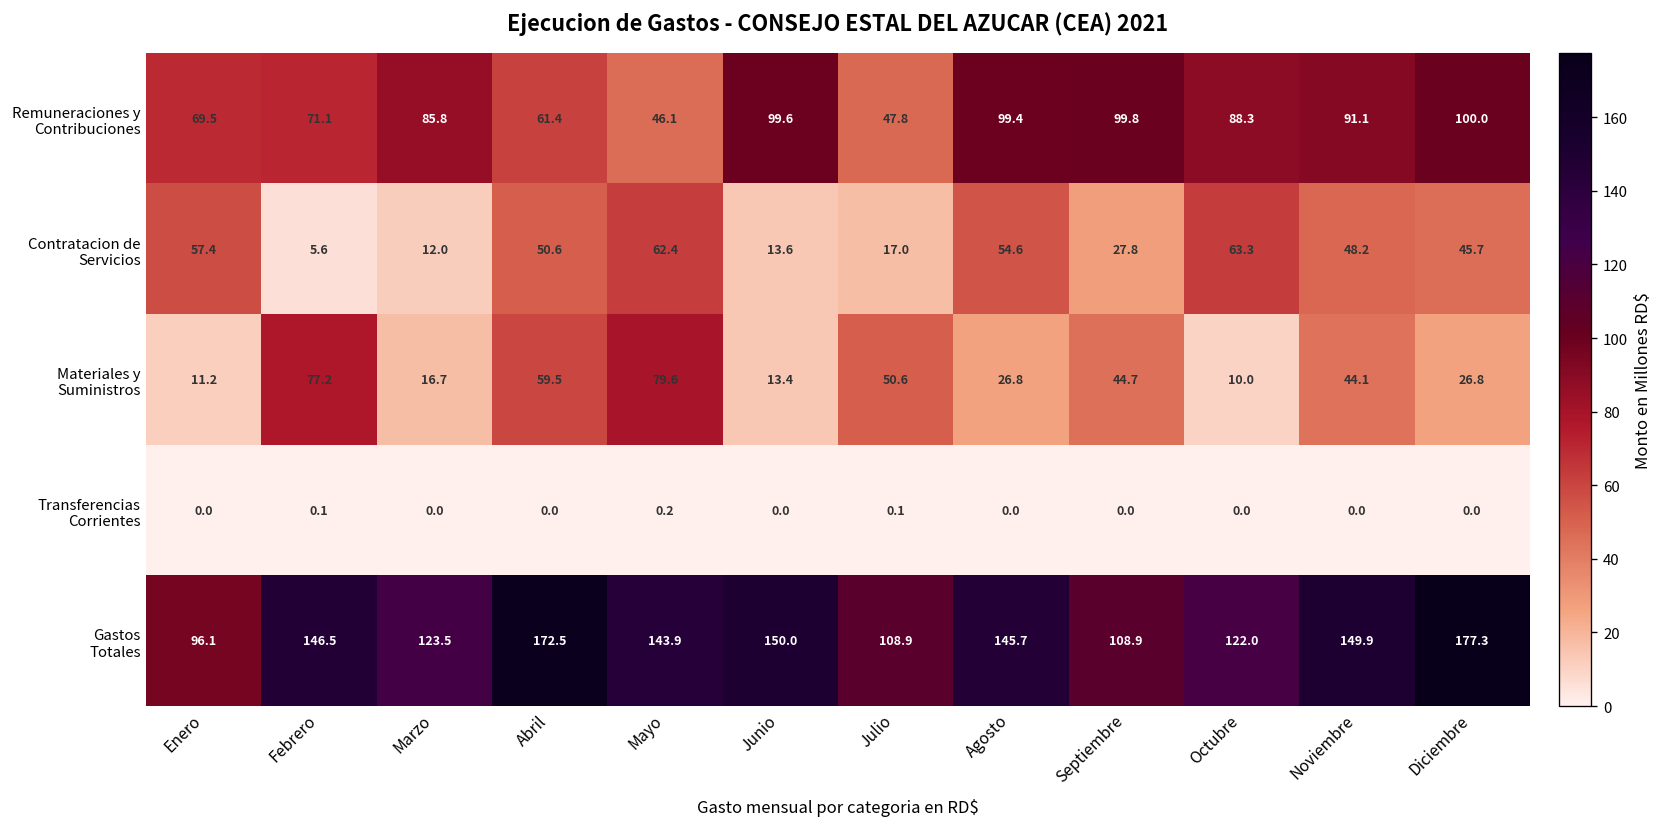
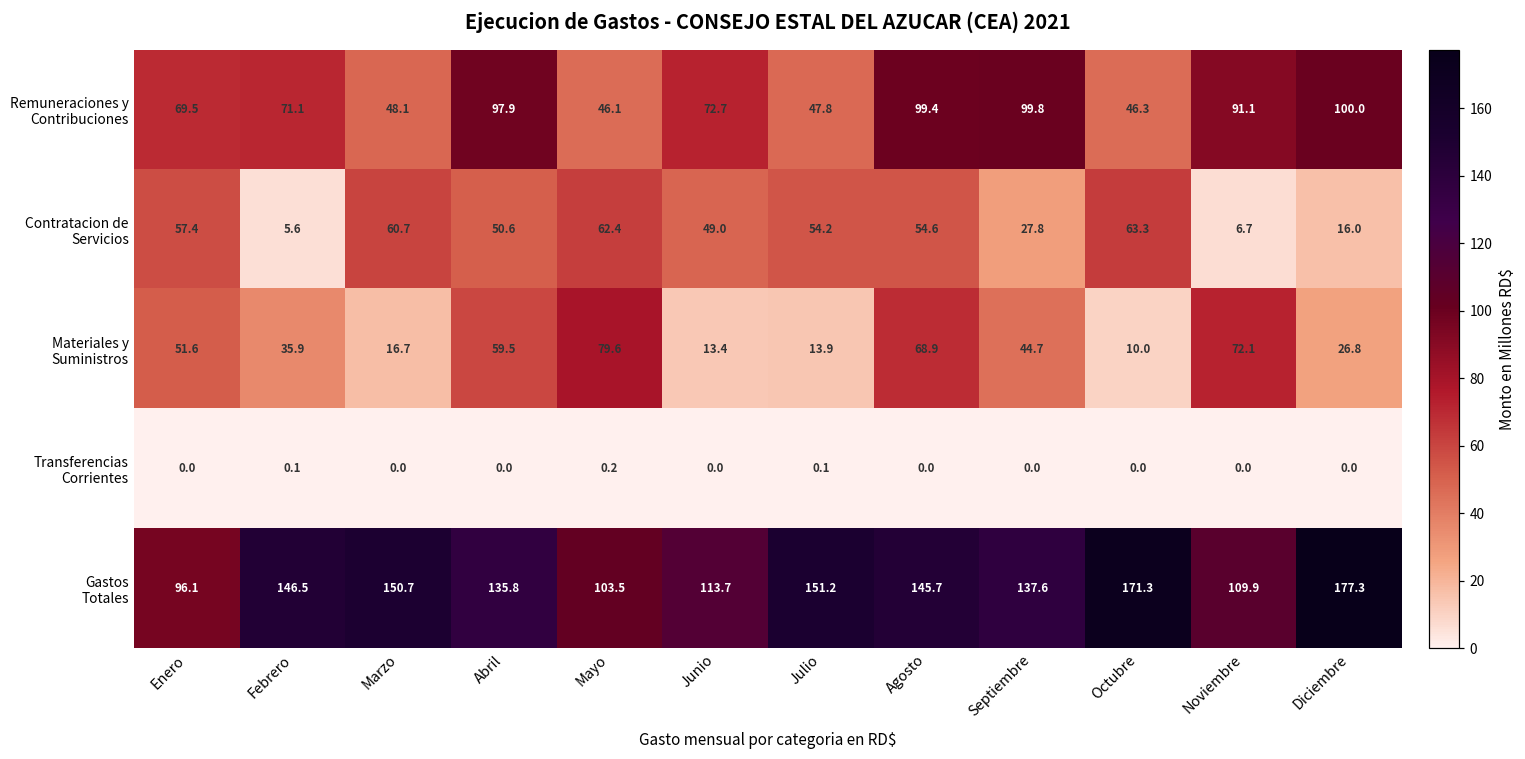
Remuneraciones y Contribuciones, Marzo: 85.8 -> 48.1
Remuneraciones y Contribuciones, Abril: 61.4 -> 97.9
Remuneraciones y Contribuciones, Junio: 99.6 -> 72.7
Remuneraciones y Contribuciones, Octubre: 88.3 -> 46.3
Contratacion de Servicios, Marzo: 12.0 -> 60.7
Contratacion de Servicios, Junio: 13.6 -> 49.0
Contratacion de Servicios, Julio: 17.0 -> 54.2
Contratacion de Servicios, Noviembre: 48.2 -> 6.7
Contratacion de Servicios, Diciembre: 45.7 -> 16.0
Materiales y Suministros, Enero: 11.2 -> 51.6
Materiales y Suministros, Febrero: 77.2 -> 35.9
Materiales y Suministros, Julio: 50.6 -> 13.9
Materiales y Suministros, Agosto: 26.8 -> 68.9
Materiales y Suministros, Noviembre: 44.1 -> 72.1
Gastos Totales, Marzo: 123.5 -> 150.7
Gastos Totales, Abril: 172.5 -> 135.8
Gastos Totales, Mayo: 143.9 -> 103.5
Gastos Totales, Junio: 150.0 -> 113.7
Gastos Totales, Julio: 108.9 -> 151.2
Gastos Totales, Septiembre: 108.9 -> 137.6
Gastos Totales, Octubre: 122.0 -> 171.3
Gastos Totales, Noviembre: 149.9 -> 109.9
